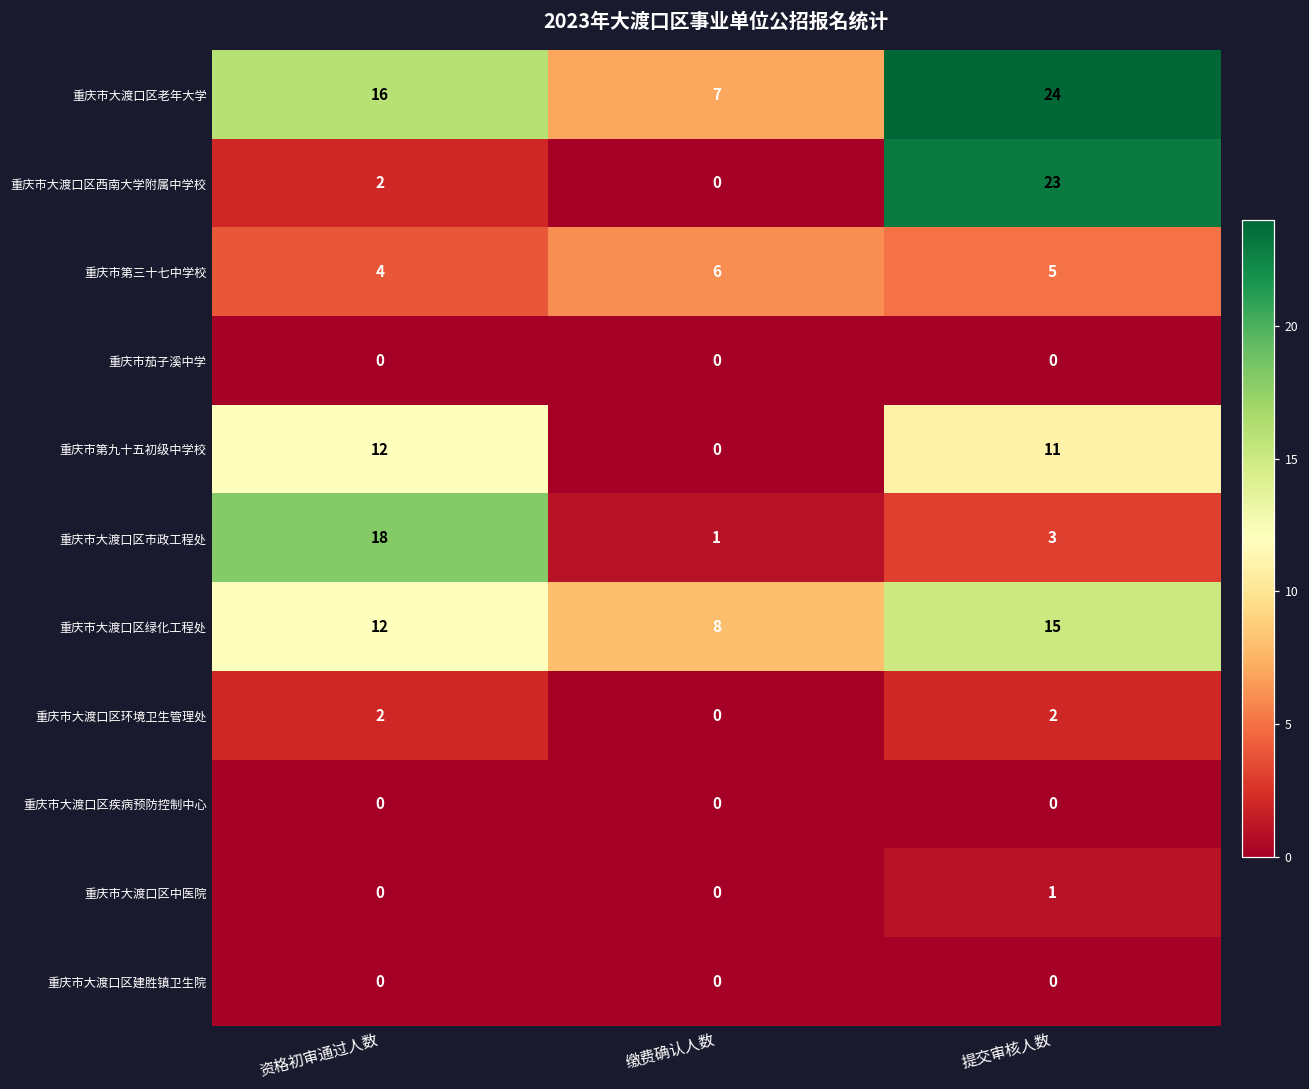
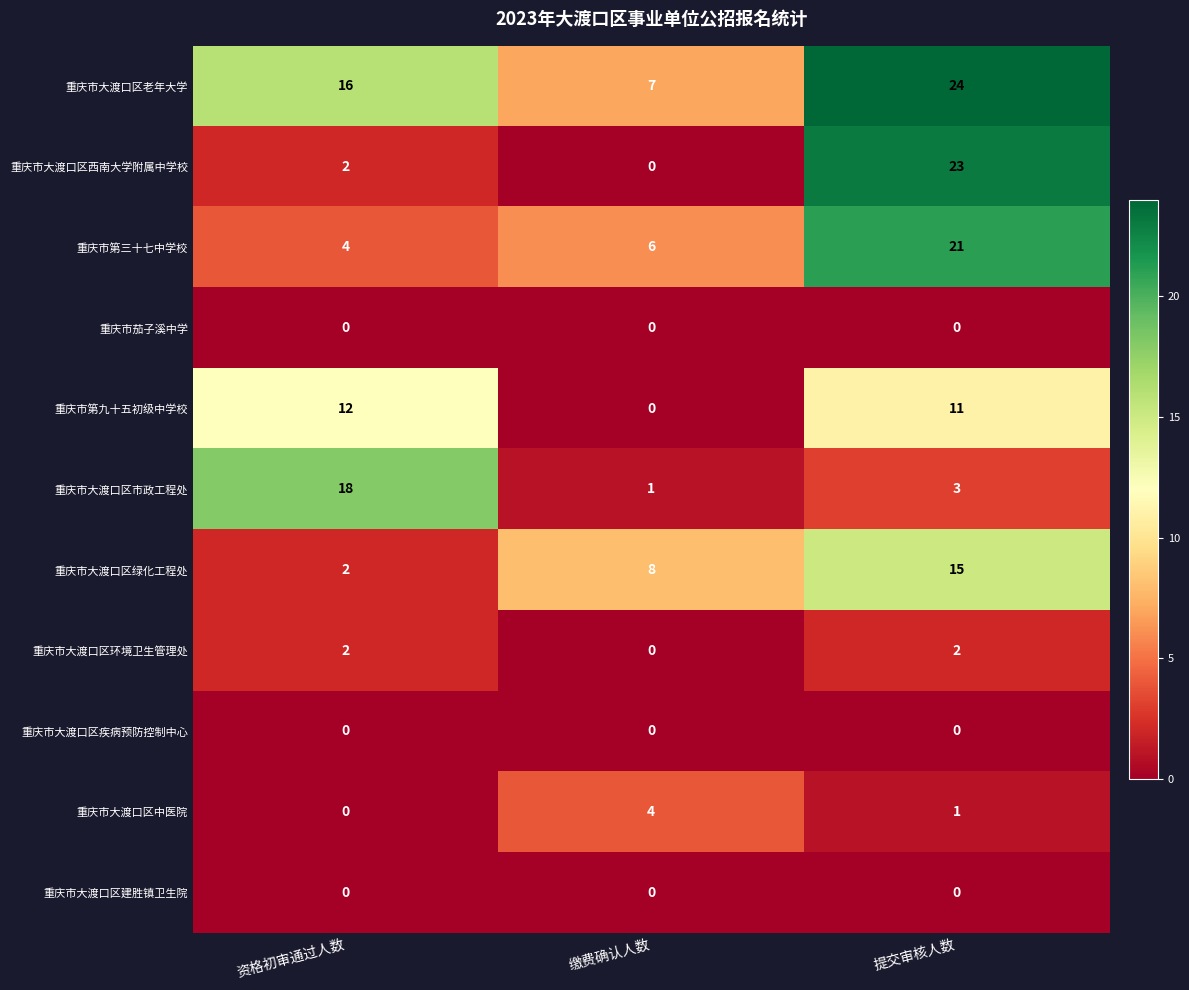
重庆市第三十七中学校, 提交审核人数: 5 -> 21
重庆市大渡口区绿化工程处, 资格初审通过人数: 12 -> 2
重庆市大渡口区中医院, 缴费确认人数: 0 -> 4
